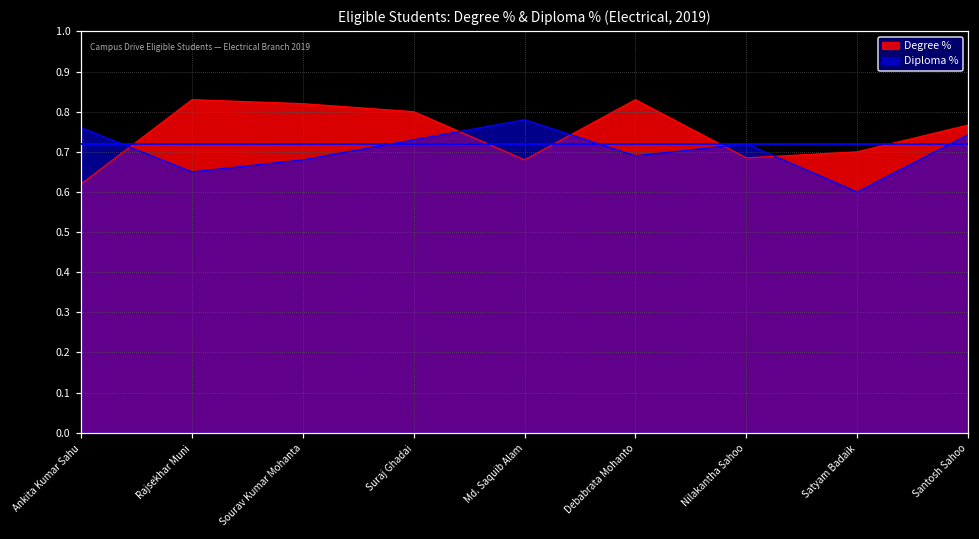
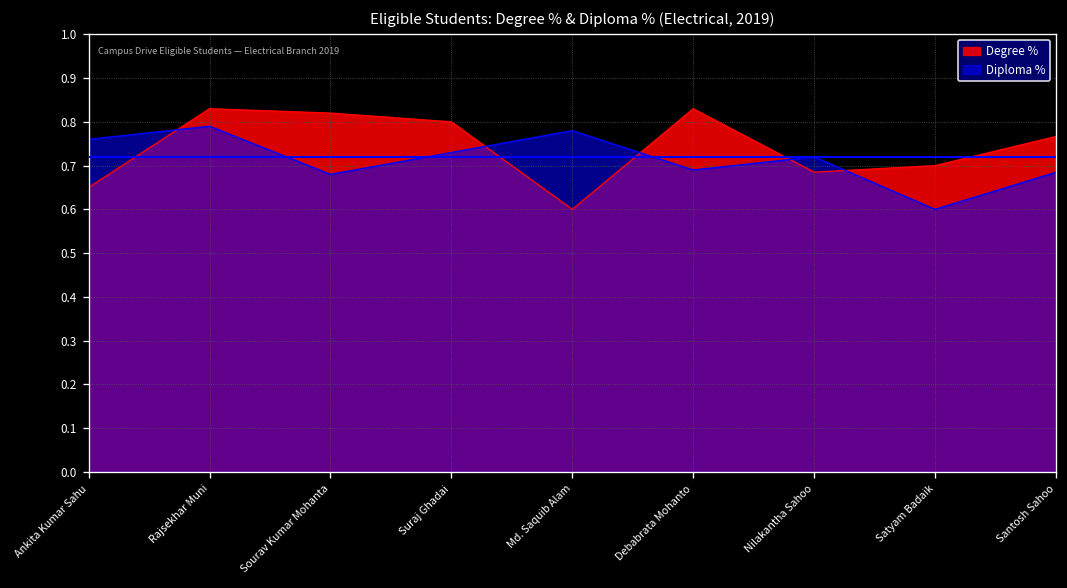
Degree %, Ankita Kumar Sahu: 0.62 -> 0.65
Diploma %, Rajsekhar Muni: 0.65 -> 0.79
Degree %, Md. Saquib Alam: 0.68 -> 0.60
Diploma %, Santosh Sahoo: 0.74 -> 0.68
